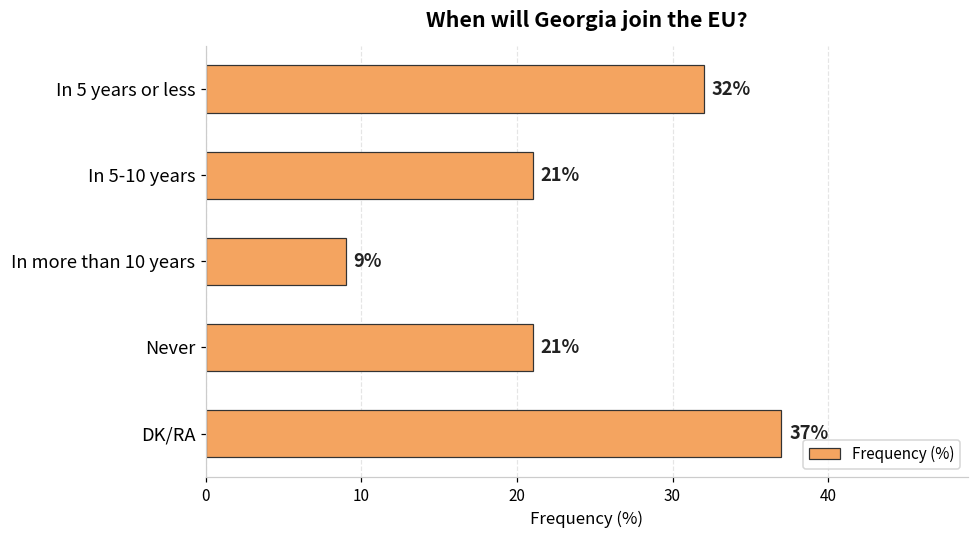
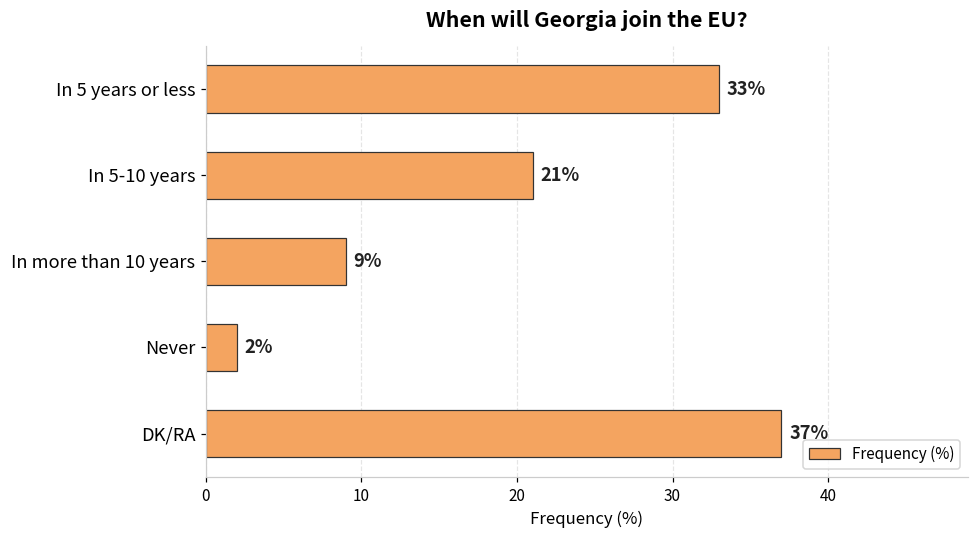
In 5 years or less: 32% -> 33%
Never: 21% -> 2%
